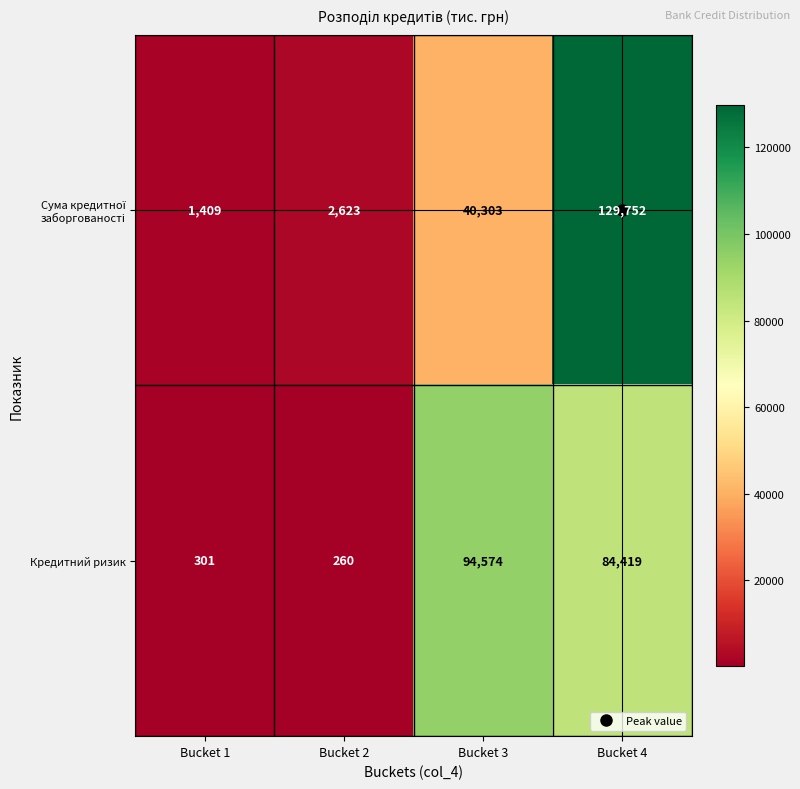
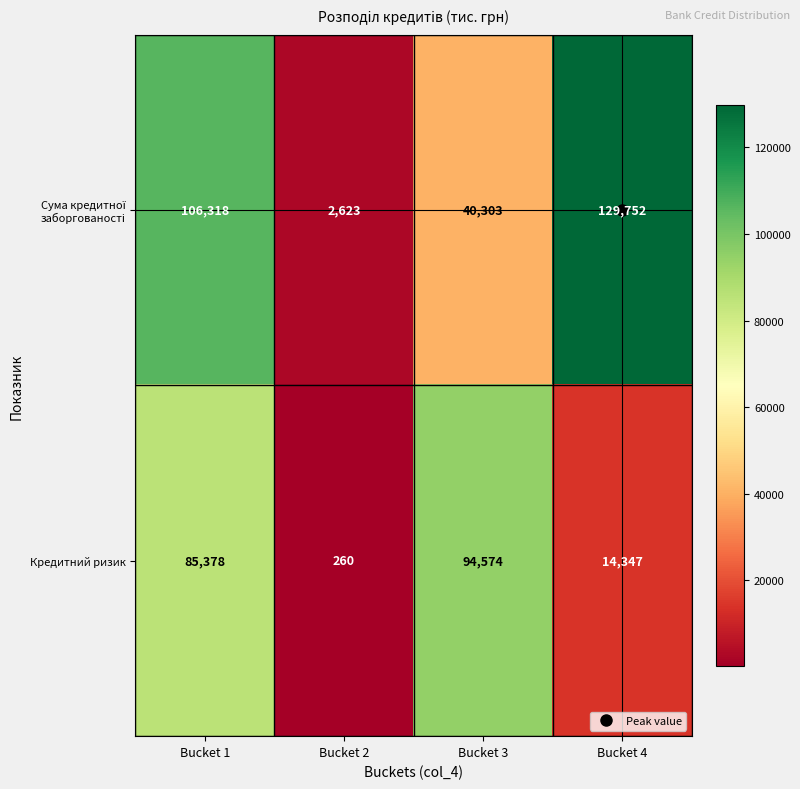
Сума кредитної заборгованості, Bucket 1: 1,409 -> 106,318
Кредитний ризик, Bucket 1: 301 -> 85,378
Кредитний ризик, Bucket 4: 84,419 -> 14,347
